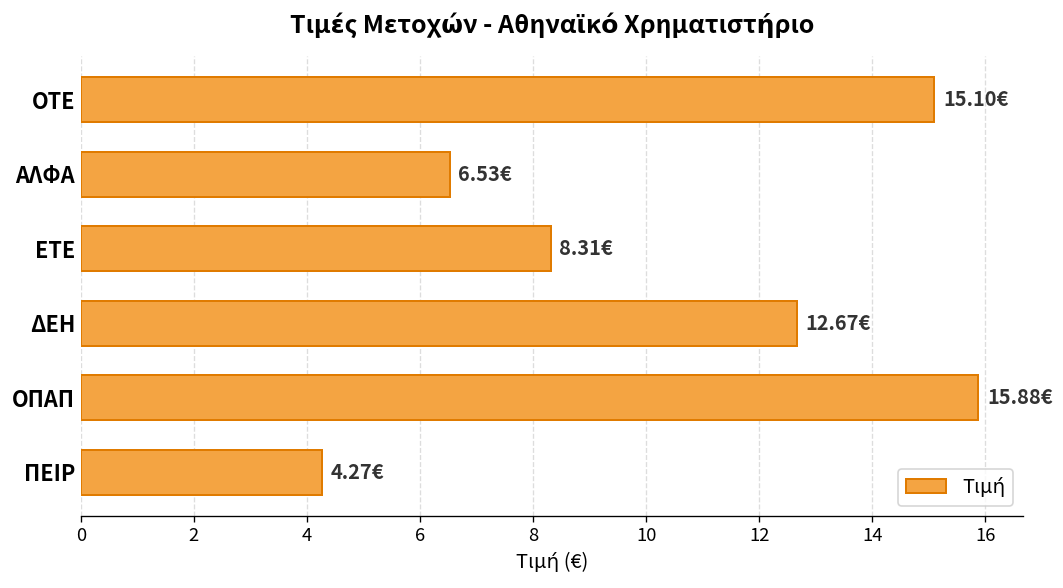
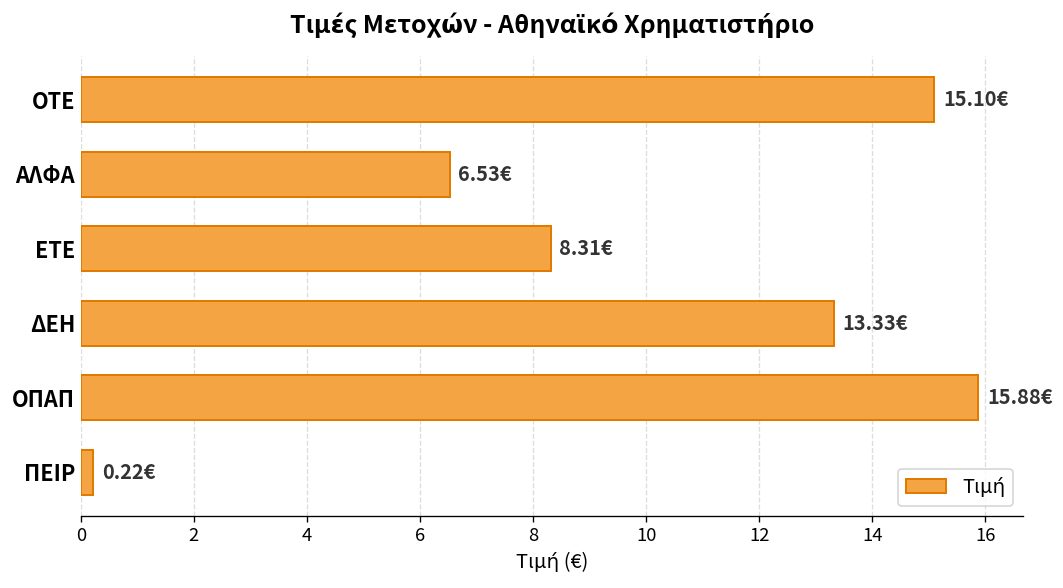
ΔΕΗ: 12.67€ -> 13.33€
ΠΕΙΡ: 4.27€ -> 0.22€
